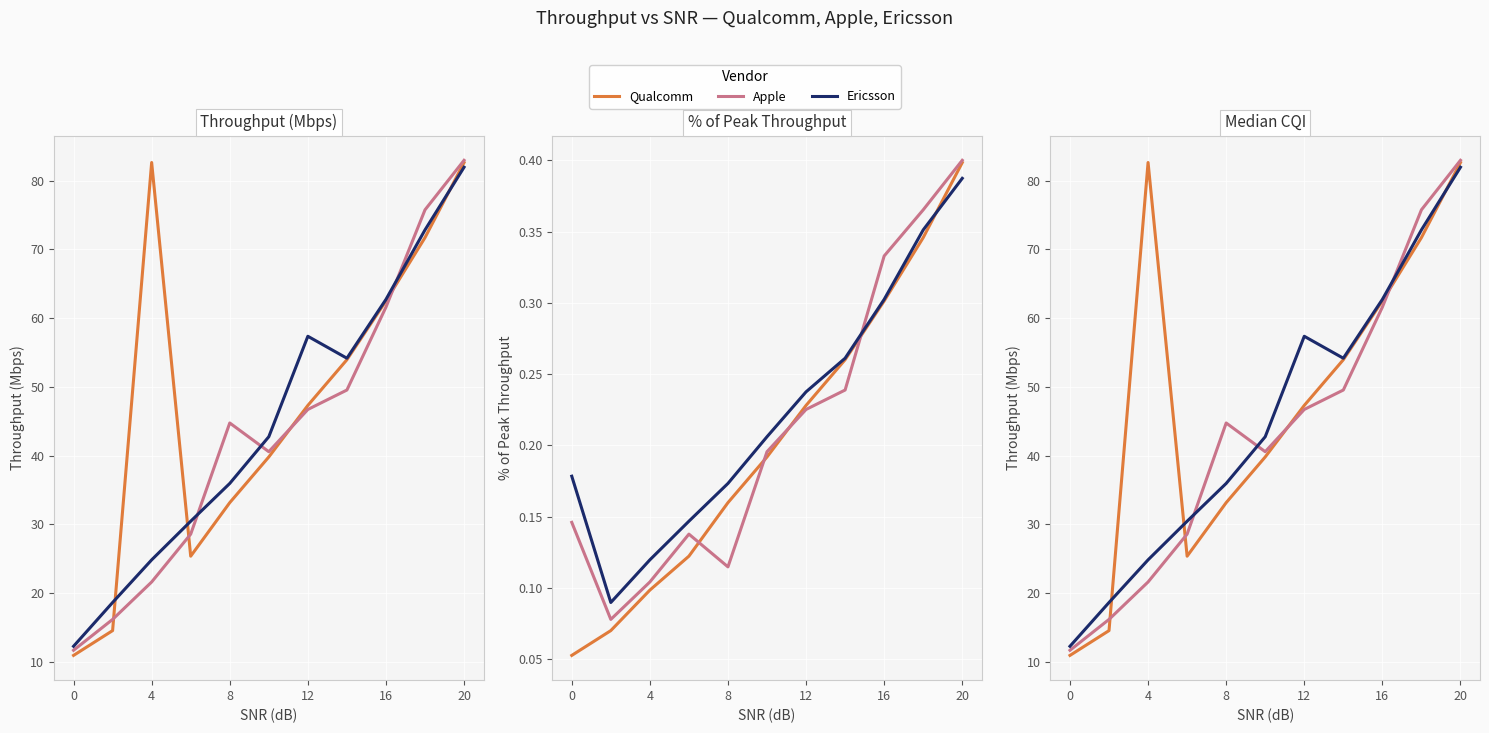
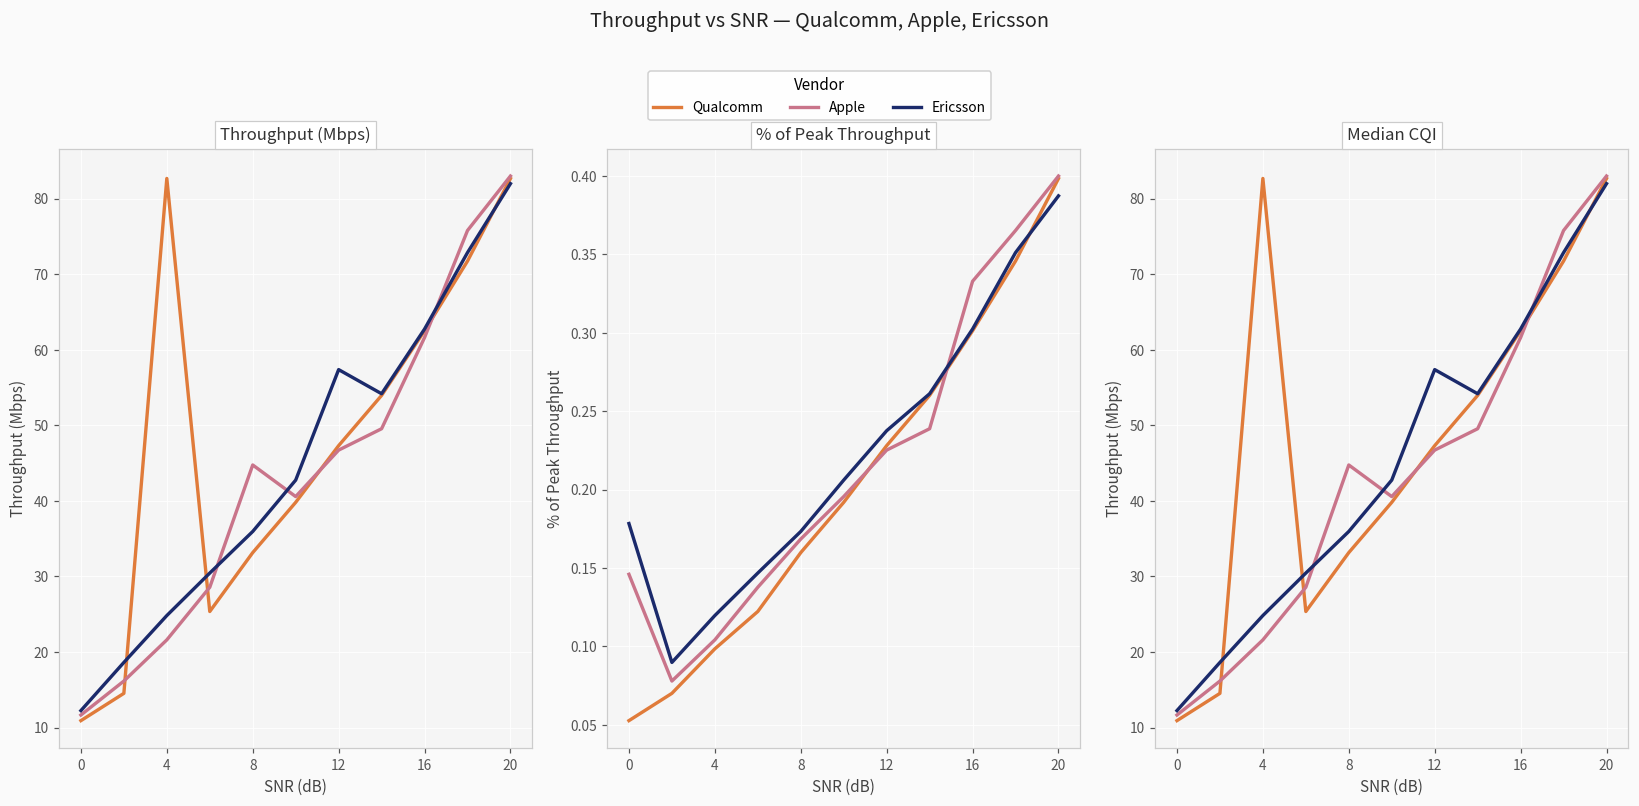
% of Peak Throughput, Apple, 8: 0.115 -> 0.169
